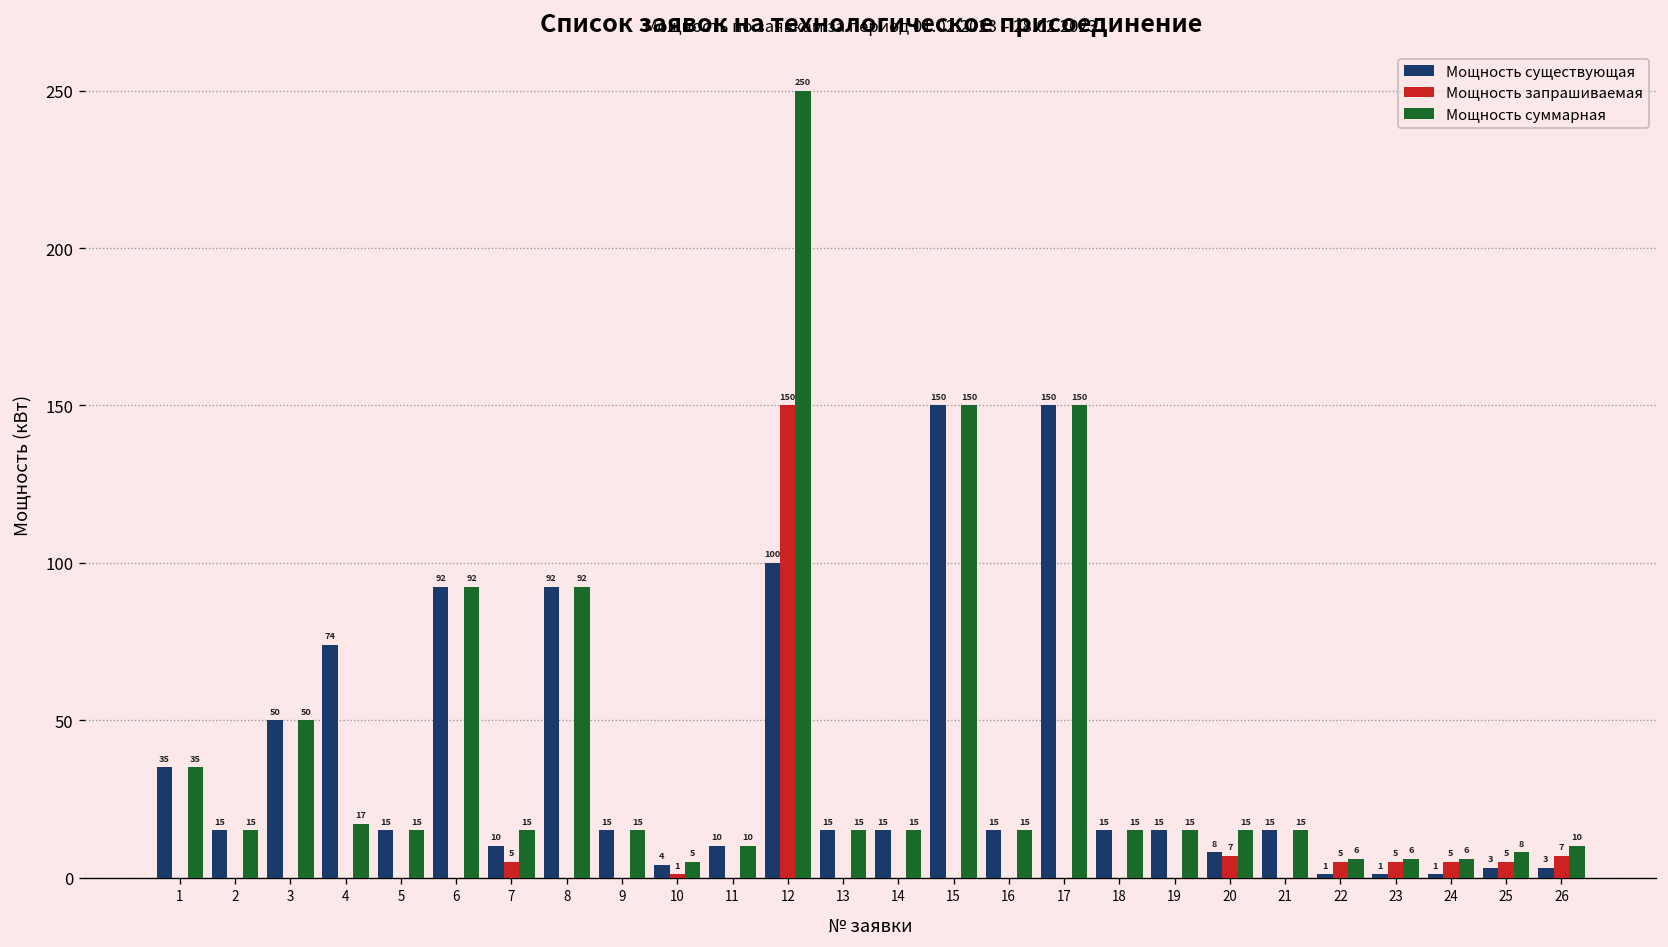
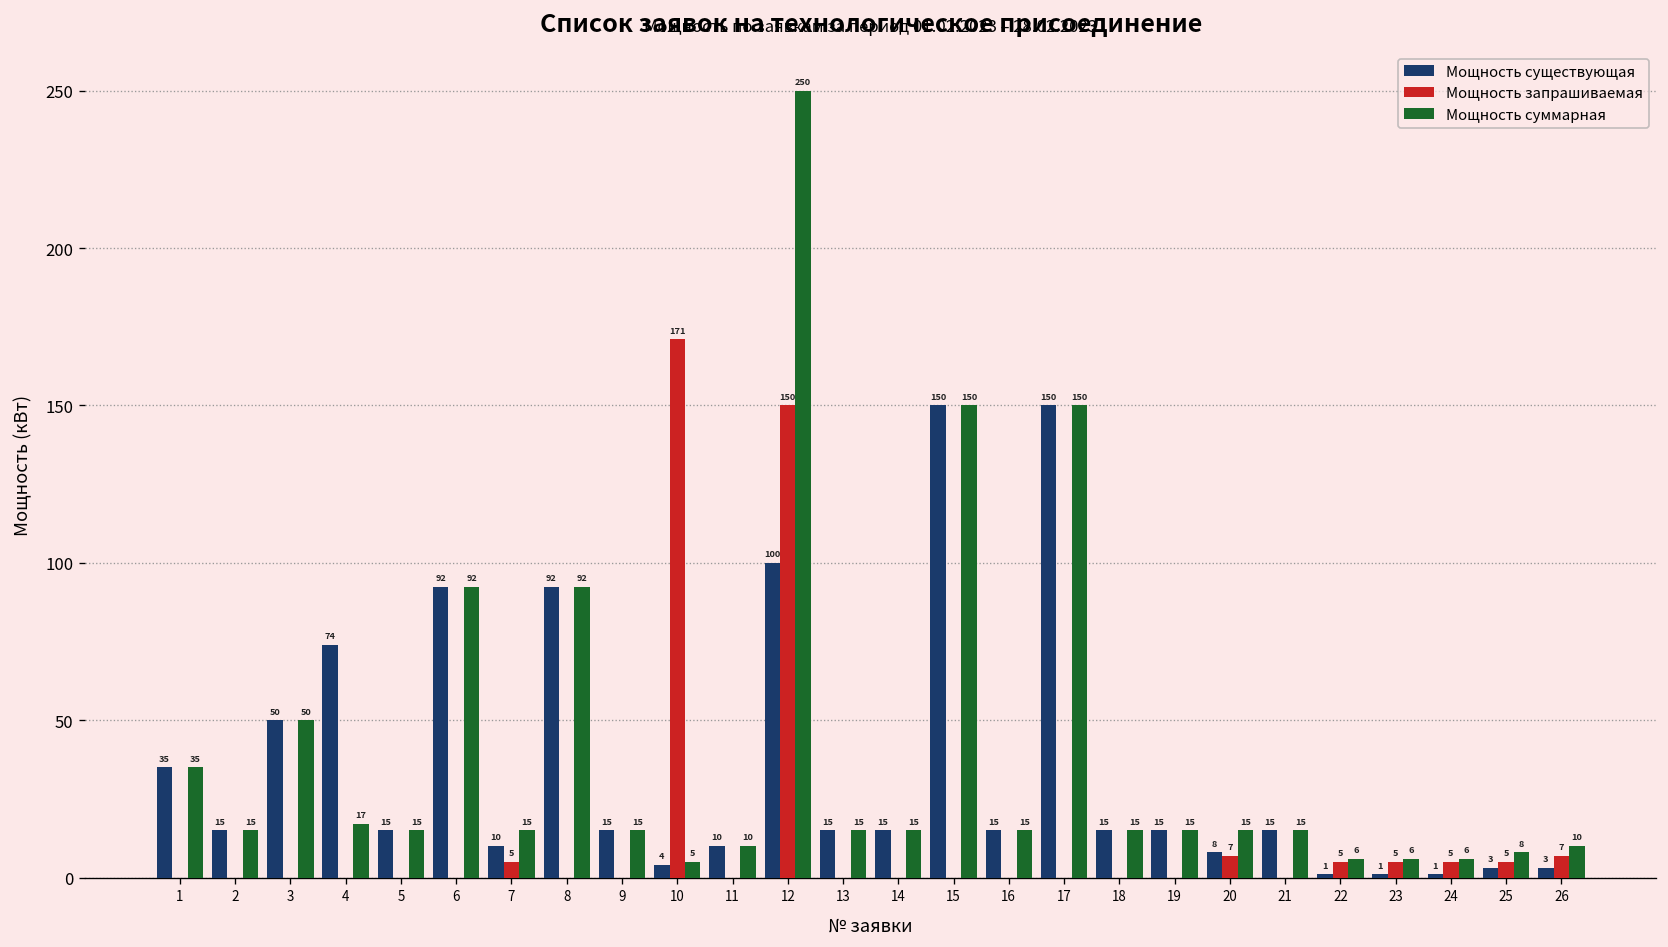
Мощность запрашиваемая, 10: 1 -> 171
